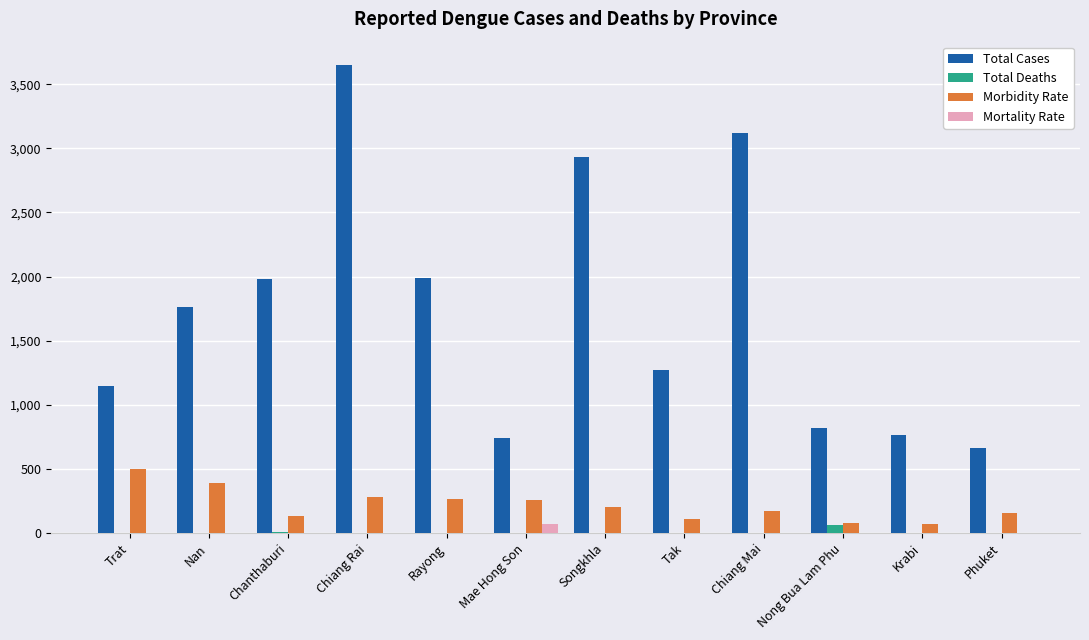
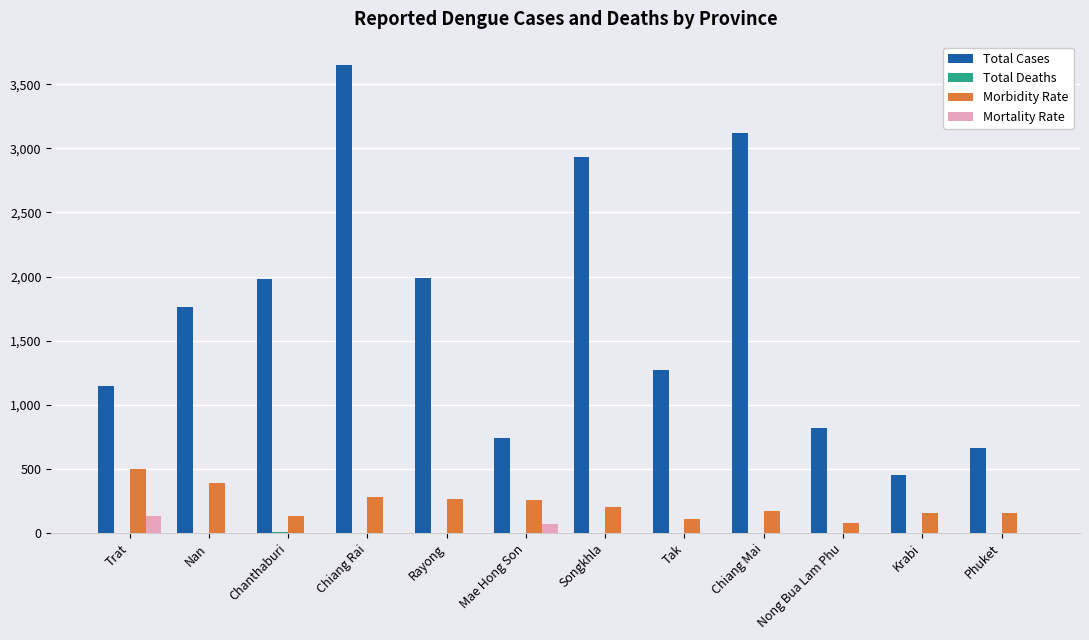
Mortality Rate, Trat: 0 -> 130
Total Deaths, Nong Bua Lam Phu: 70 -> 0
Total Cases, Krabi: 770 -> 460
Morbidity Rate, Krabi: 70 -> 160
